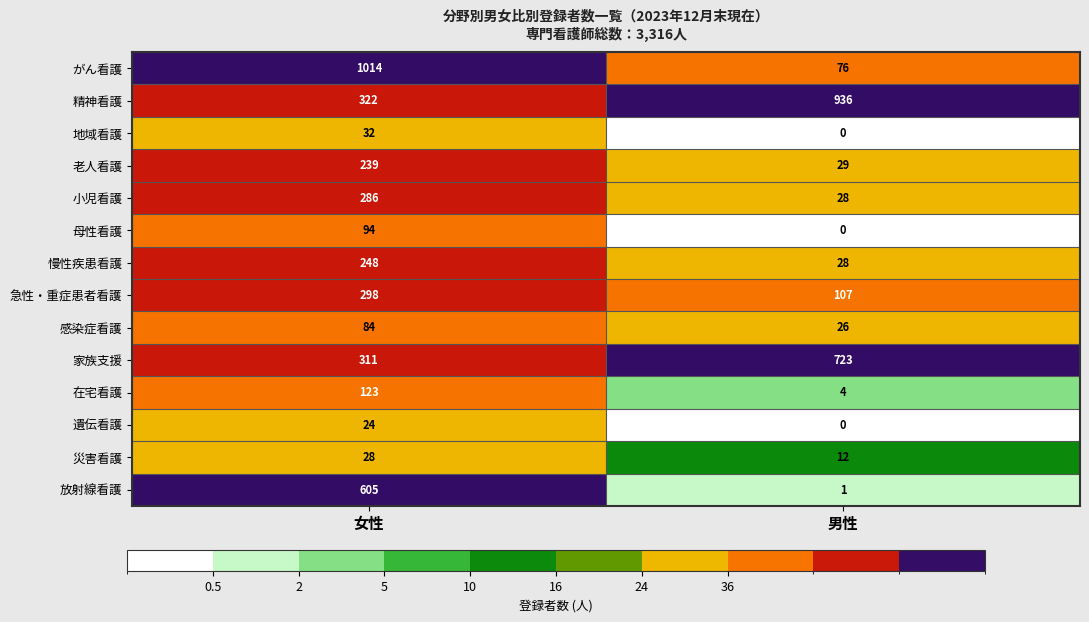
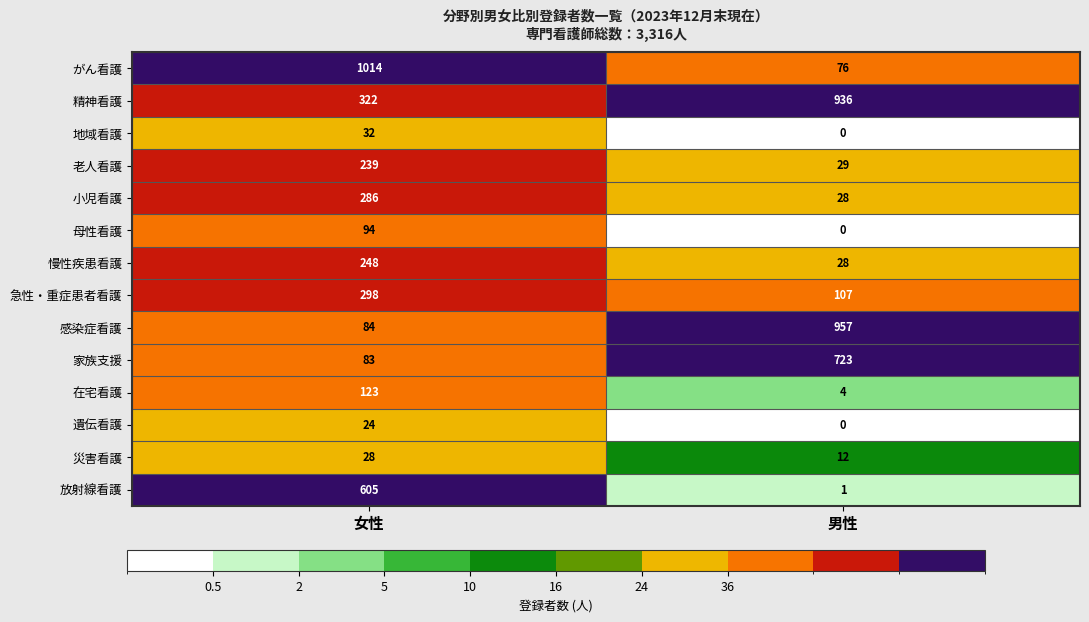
分野別男女比別登録者数一覧（2023年12月末現在） 専門看護師総数：3,316人, 感染症看護, 男性: 26 -> 957
分野別男女比別登録者数一覧（2023年12月末現在） 専門看護師総数：3,316人, 家族支援, 女性: 311 -> 83
